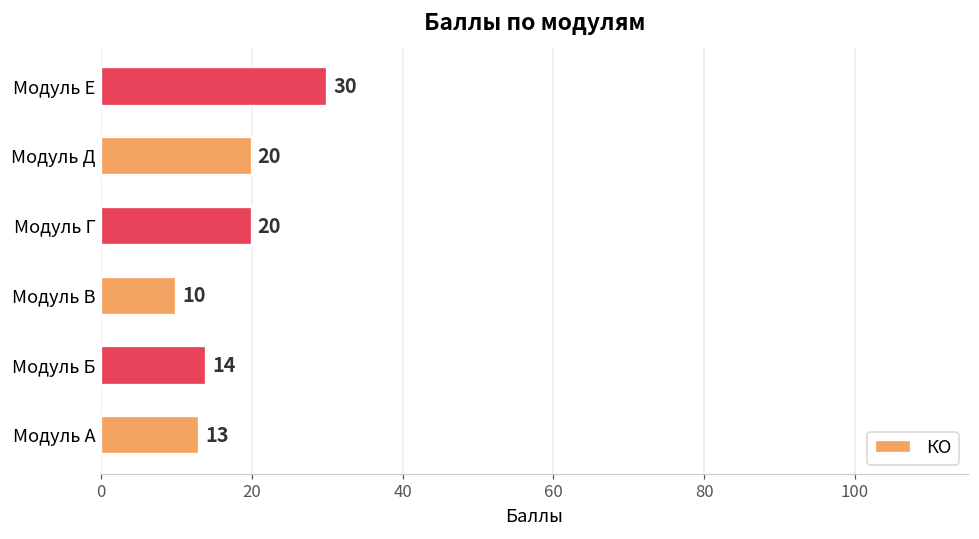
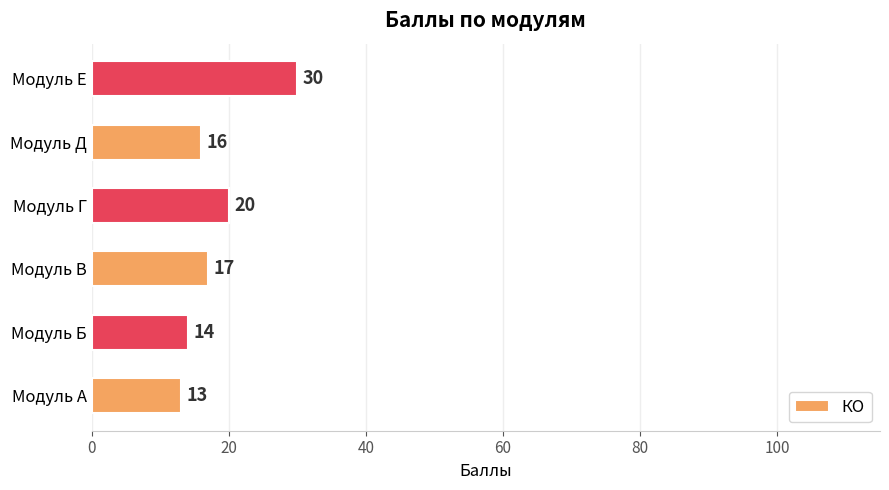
Модуль Д: 20 -> 16
Модуль В: 10 -> 17
